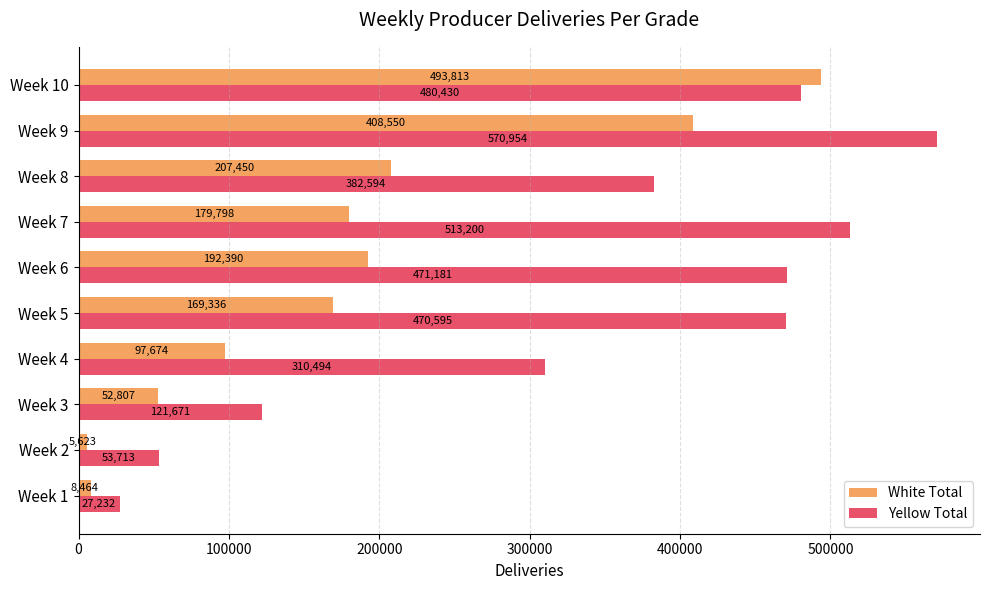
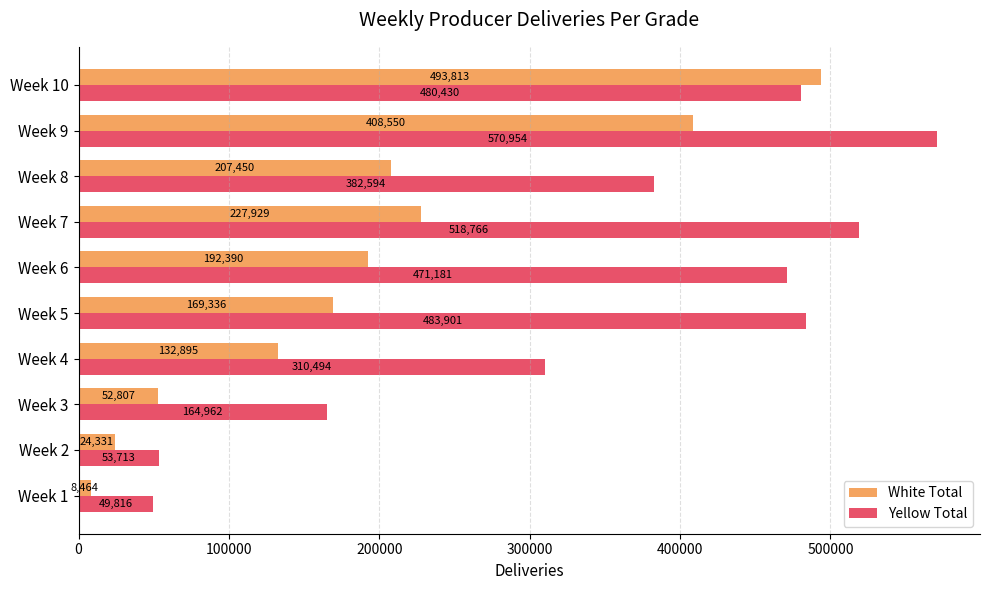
White Total, Week 7: 179,798 -> 227,929
Yellow Total, Week 7: 513,200 -> 518,766
Yellow Total, Week 5: 470,595 -> 483,901
White Total, Week 4: 97,674 -> 132,895
Yellow Total, Week 3: 121,671 -> 164,962
White Total, Week 2: 5,623 -> 24,331
Yellow Total, Week 1: 27,232 -> 49,816
